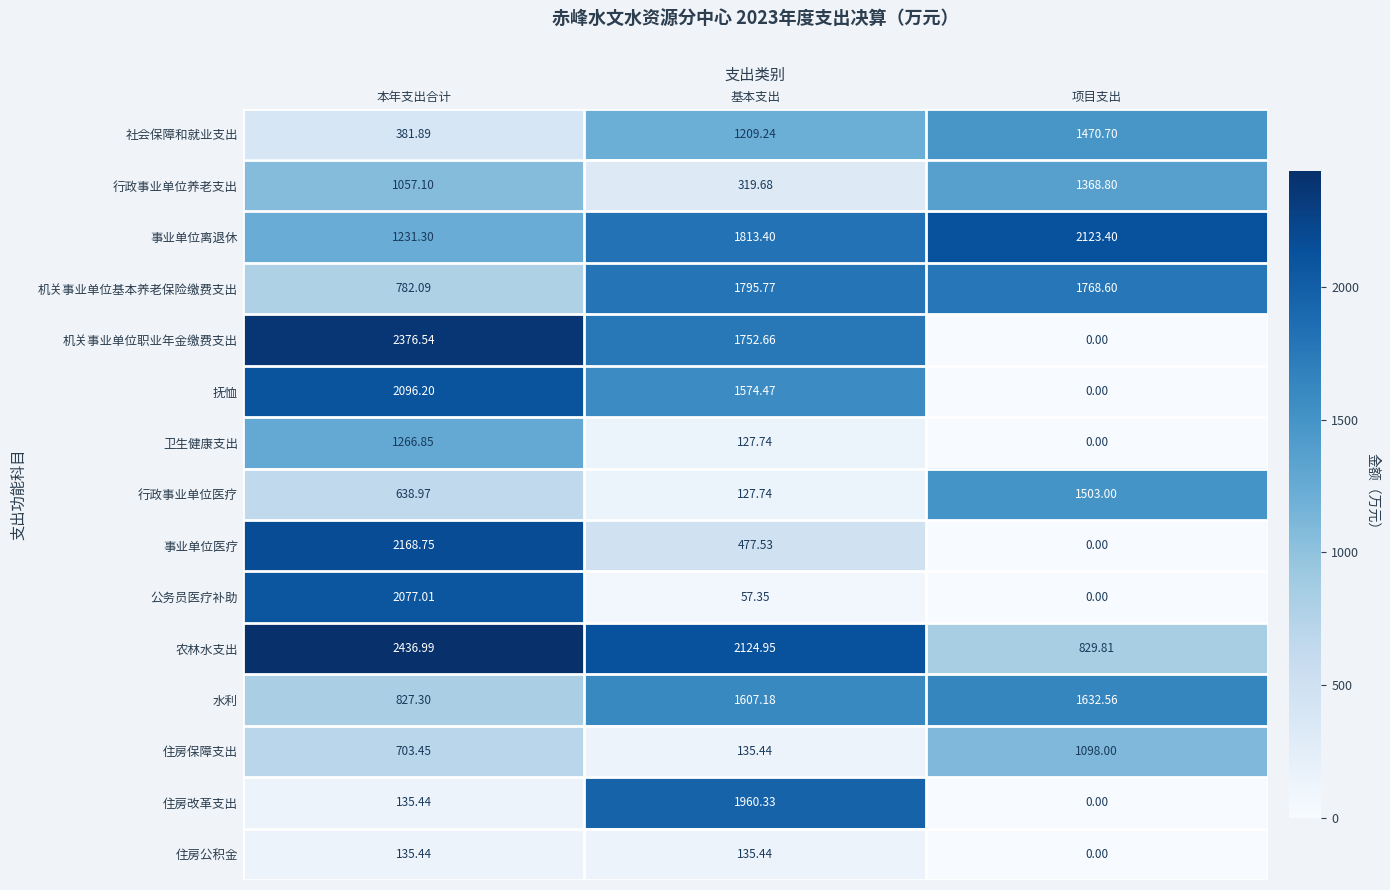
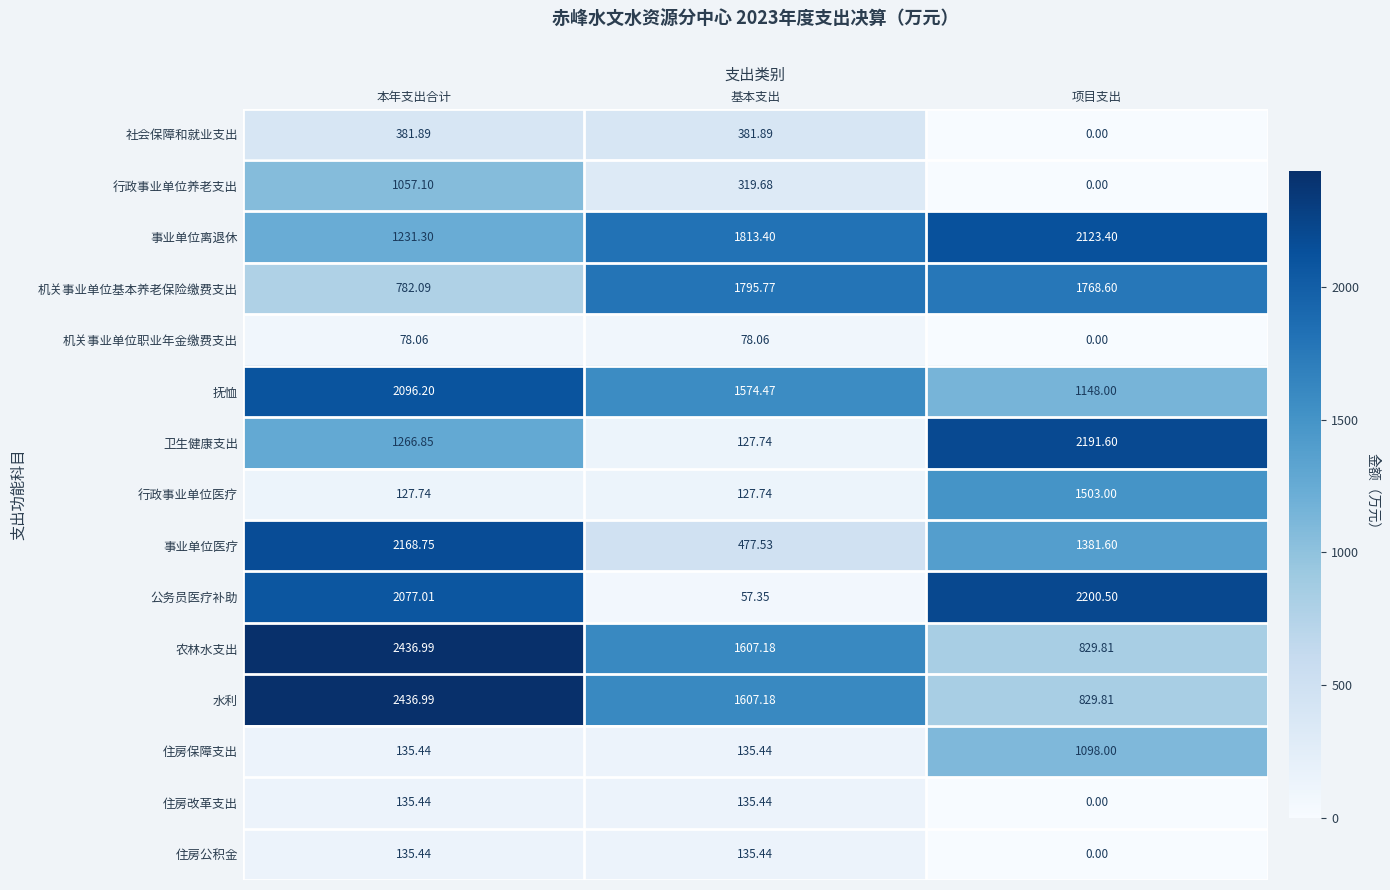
社会保障和就业支出, 基本支出: 1209.24 -> 381.89
社会保障和就业支出, 项目支出: 1470.70 -> 0.00
行政事业单位养老支出, 项目支出: 1368.80 -> 0.00
机关事业单位职业年金缴费支出, 本年支出合计: 2376.54 -> 78.06
机关事业单位职业年金缴费支出, 基本支出: 1752.66 -> 78.06
抚恤, 项目支出: 0.00 -> 1148.00
卫生健康支出, 项目支出: 0.00 -> 2191.60
行政事业单位医疗, 本年支出合计: 638.97 -> 127.74
事业单位医疗, 项目支出: 0.00 -> 1381.60
公务员医疗补助, 项目支出: 0.00 -> 2200.50
农林水支出, 基本支出: 2124.95 -> 1607.18
水利, 本年支出合计: 827.30 -> 2436.99
水利, 项目支出: 1632.56 -> 829.81
住房保障支出, 本年支出合计: 703.45 -> 135.44
住房改革支出, 基本支出: 1960.33 -> 135.44
